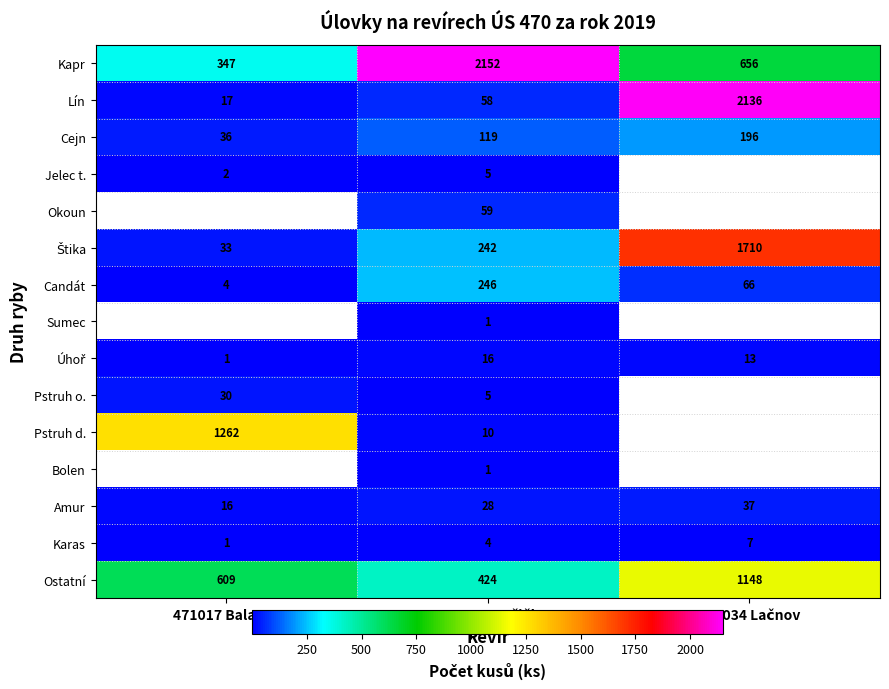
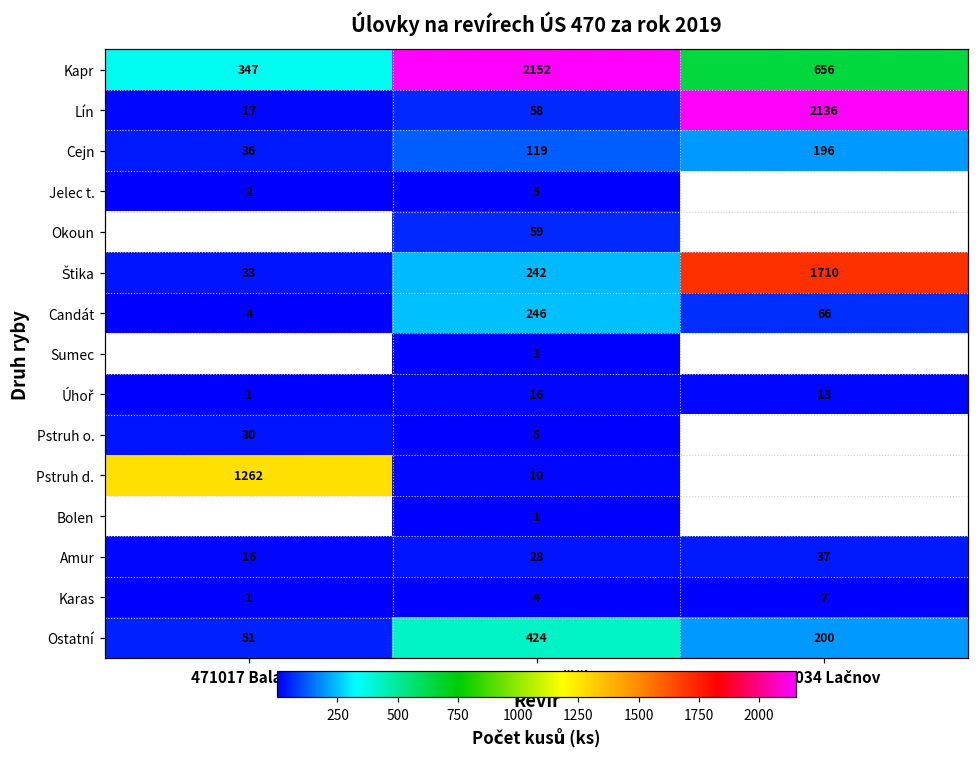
Ostatní, 471017 Balaton: 609 -> 51
Ostatní, 471034 Lačnov: 1148 -> 200
